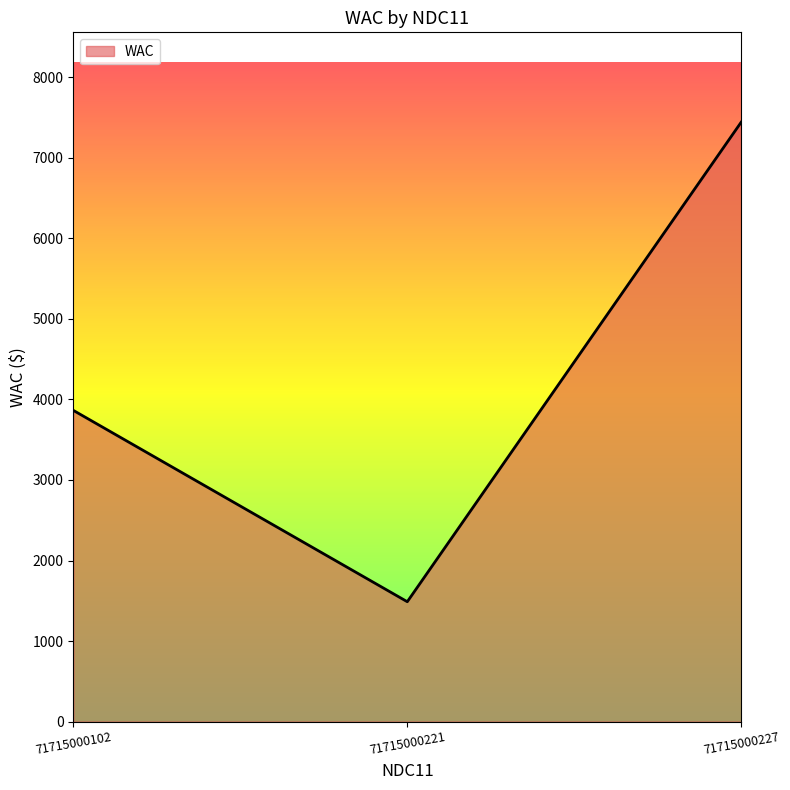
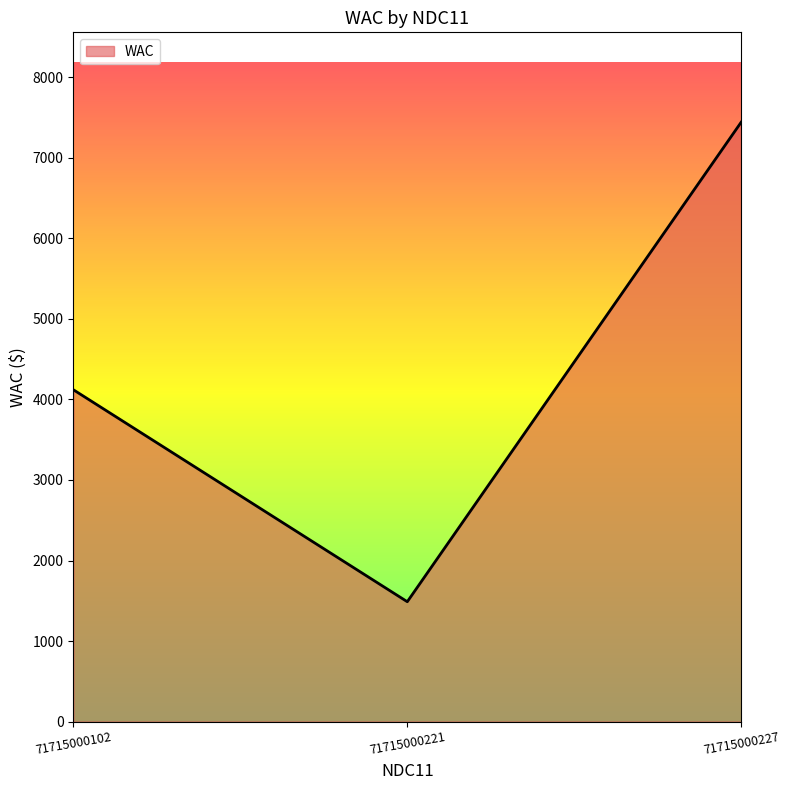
71715000102: 3900 -> 4100
